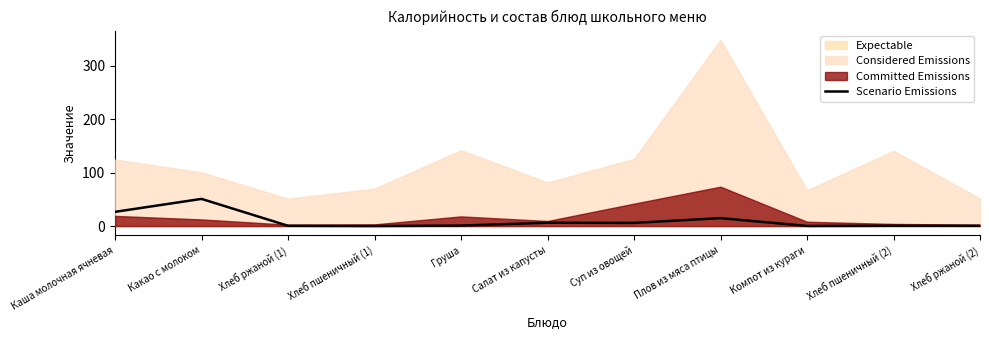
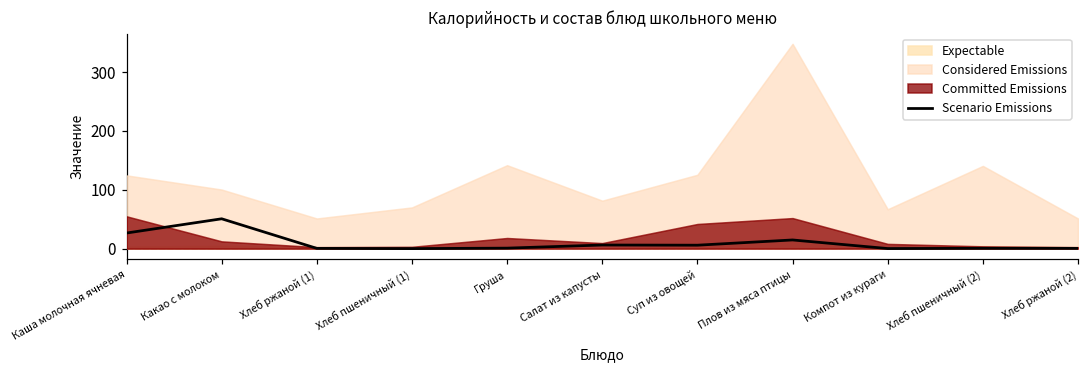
Committed Emissions, Каша молочная ячневая: 20 -> 50
Committed Emissions, Плов из мяса птицы: 70 -> 50
